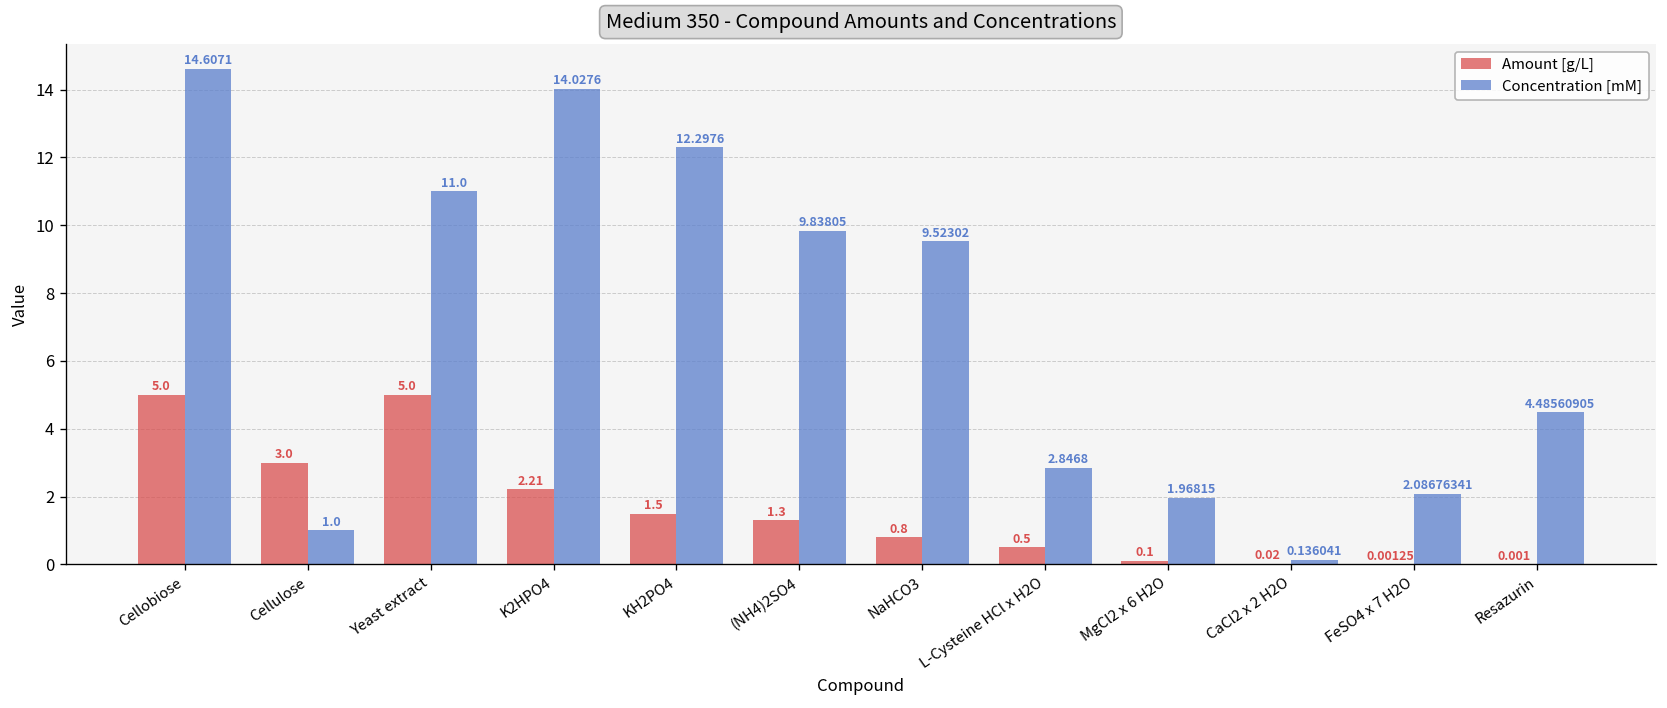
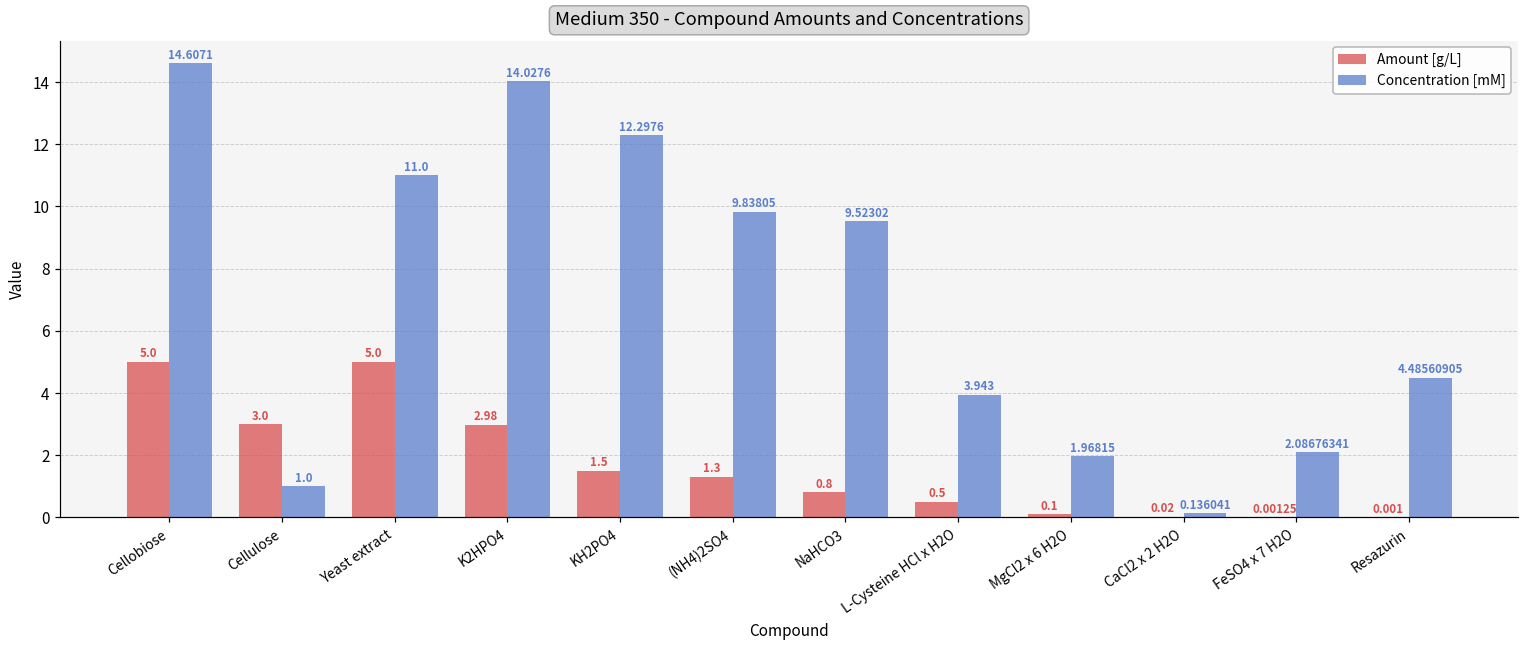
Amount [g/L], K2HPO4: 2.21 -> 2.98
Concentration [mM], L-Cysteine HCl x H2O: 2.8468 -> 3.943
